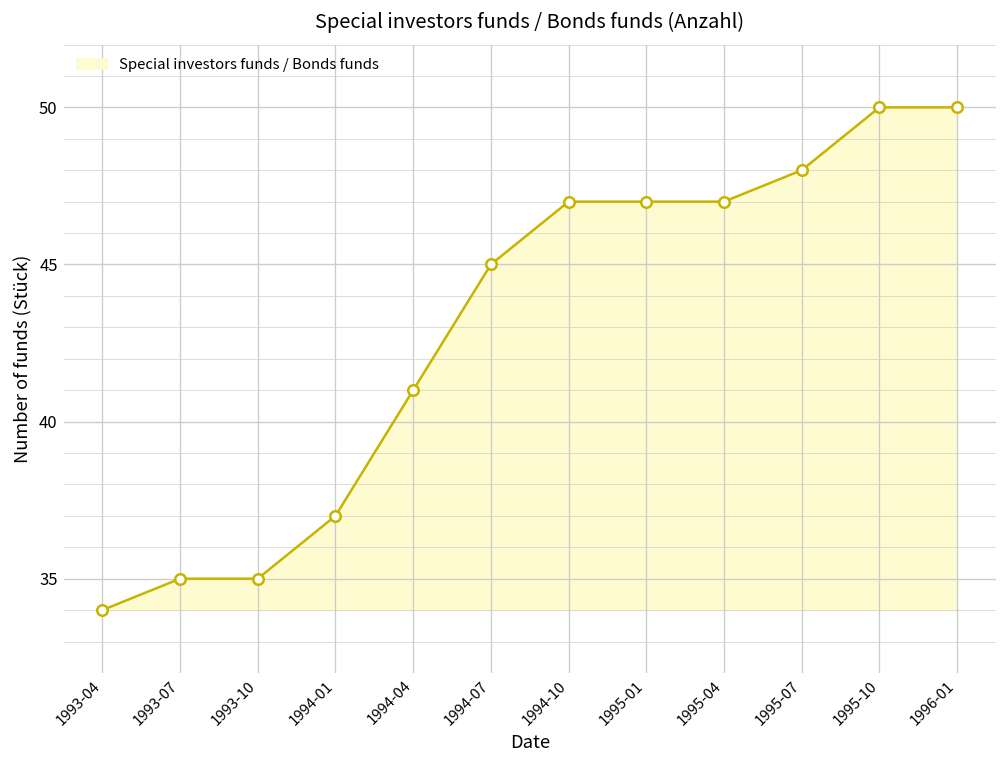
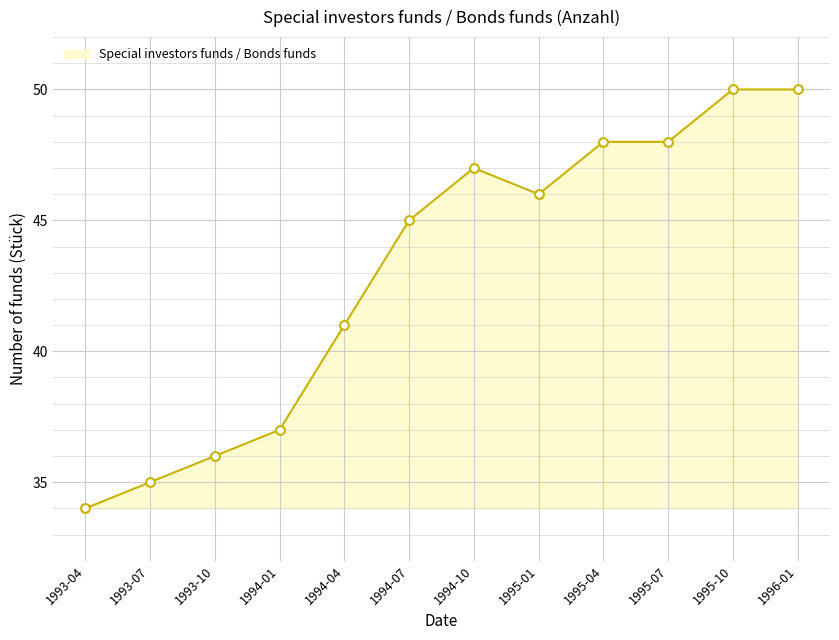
1993-10: 35 -> 36
1995-01: 47 -> 46
1995-04: 47 -> 48
